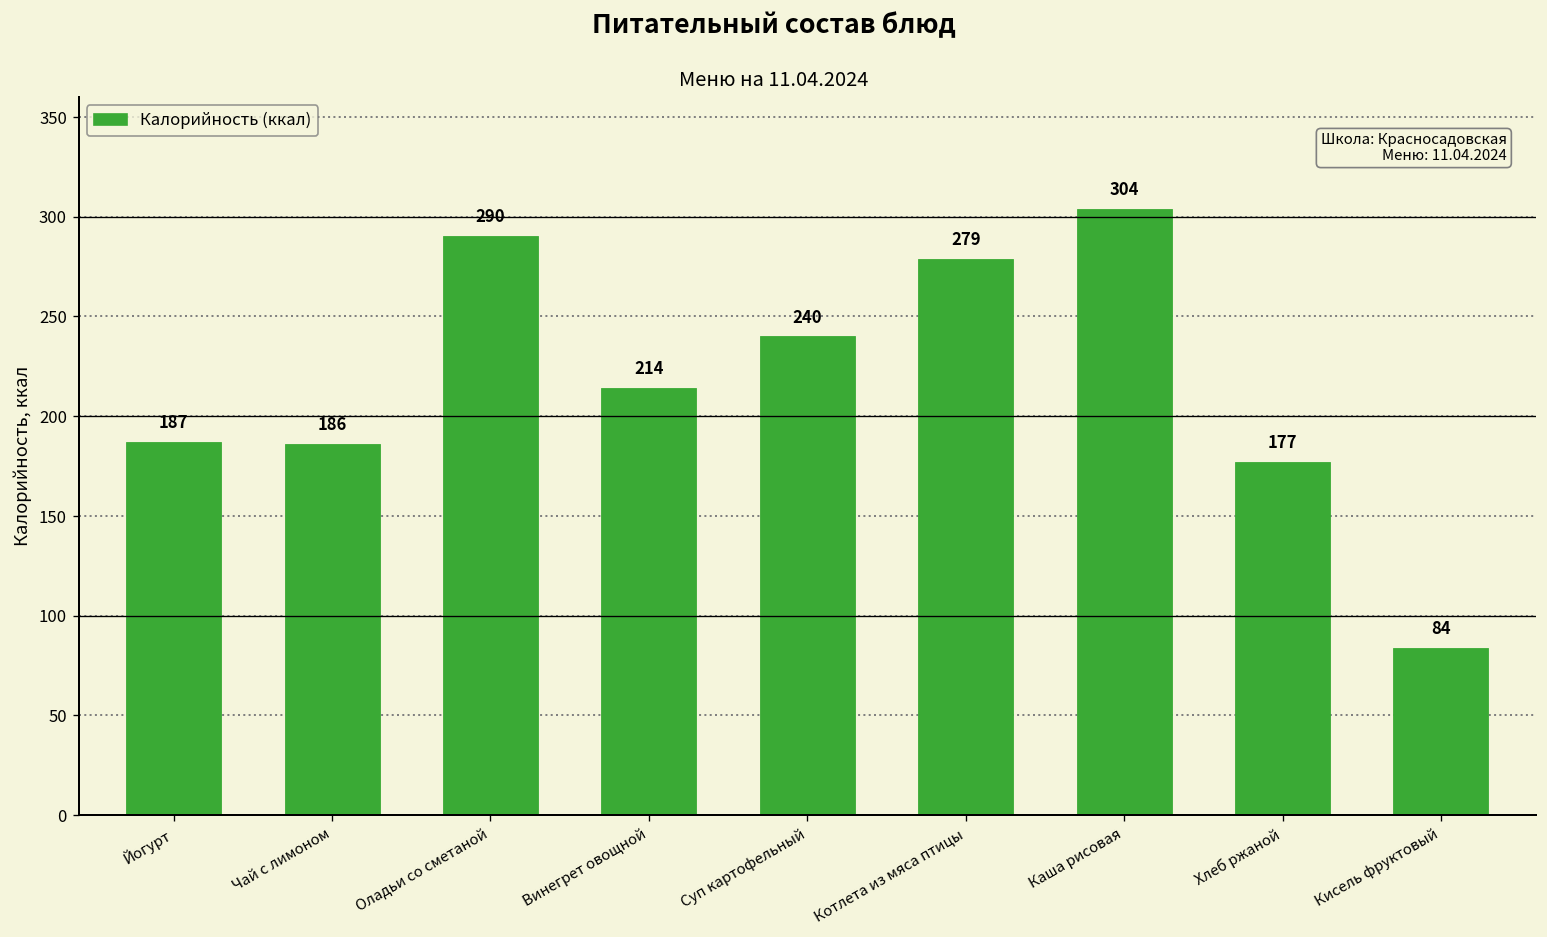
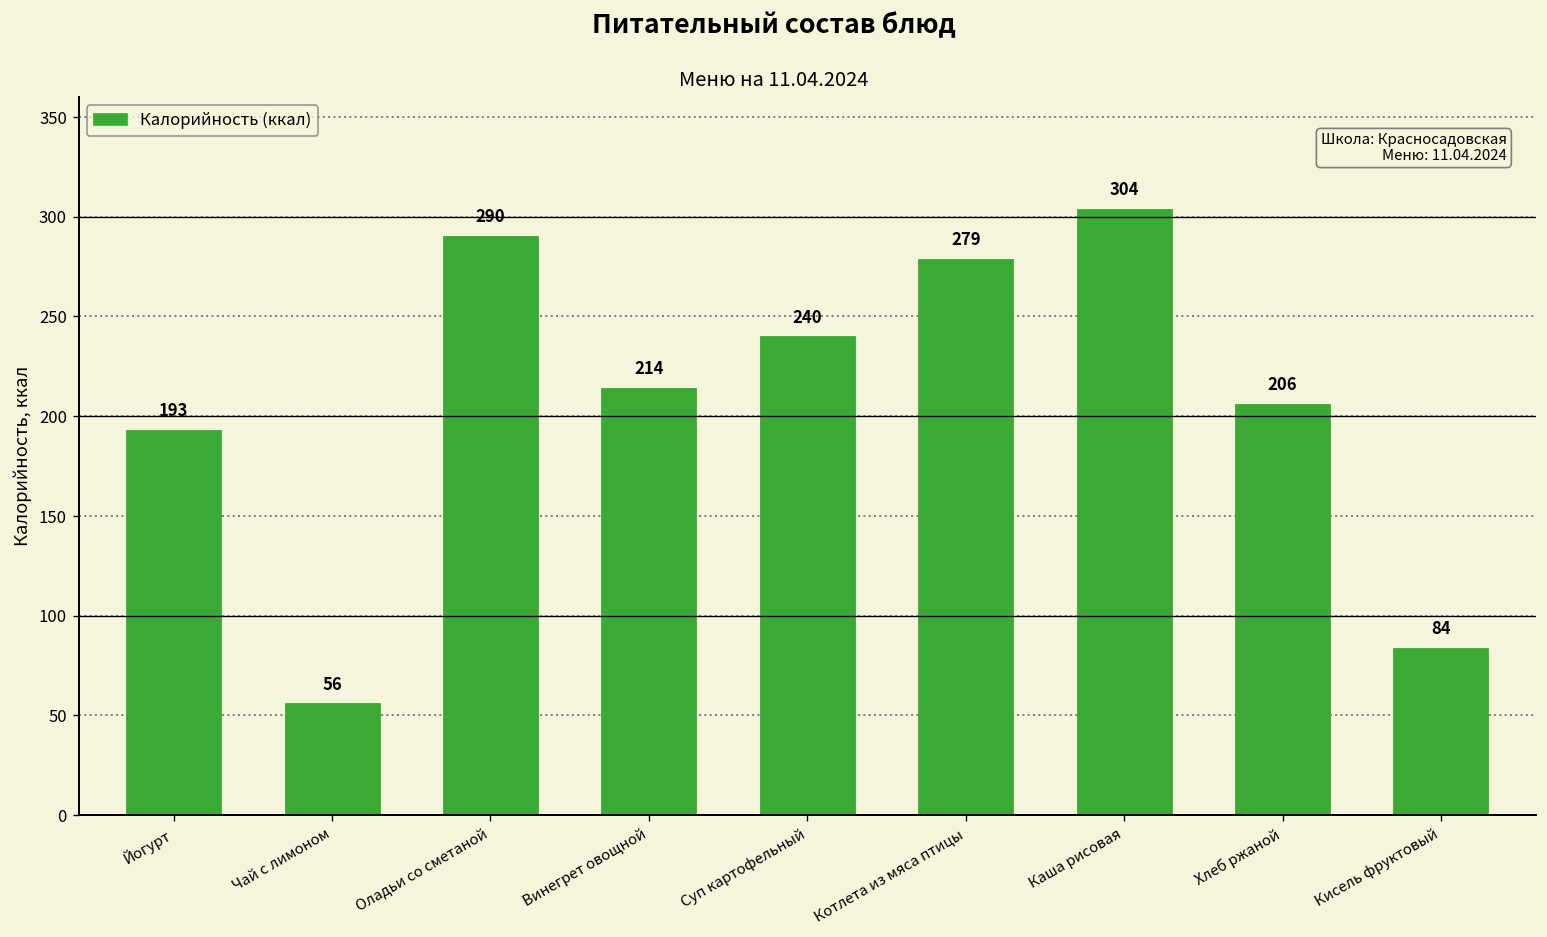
Йогурт: 187 -> 193
Чай с лимоном: 186 -> 56
Хлеб ржаной: 177 -> 206
